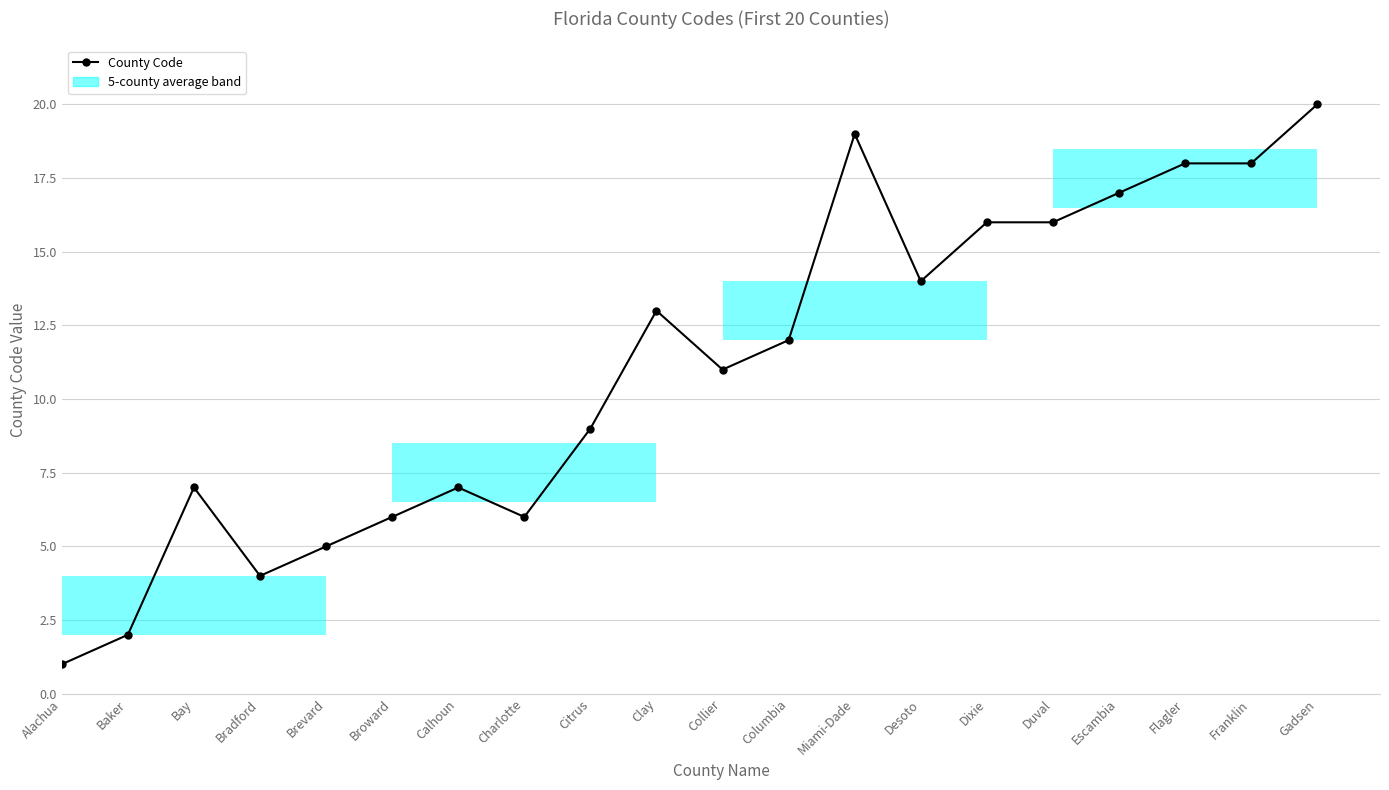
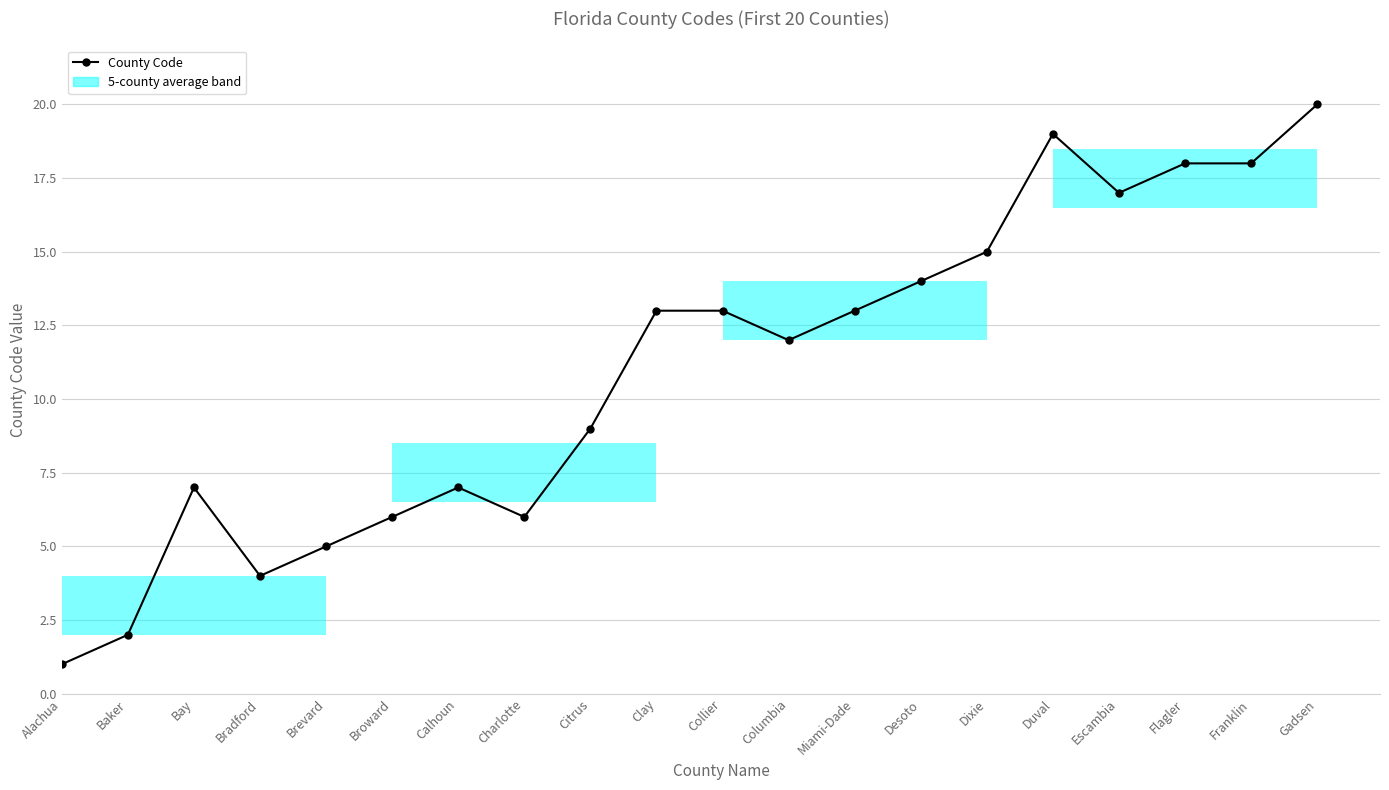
County Code, Collier: 11 -> 13
County Code, Miami-Dade: 19 -> 13
County Code, Dixie: 16 -> 15
County Code, Duval: 16 -> 19
